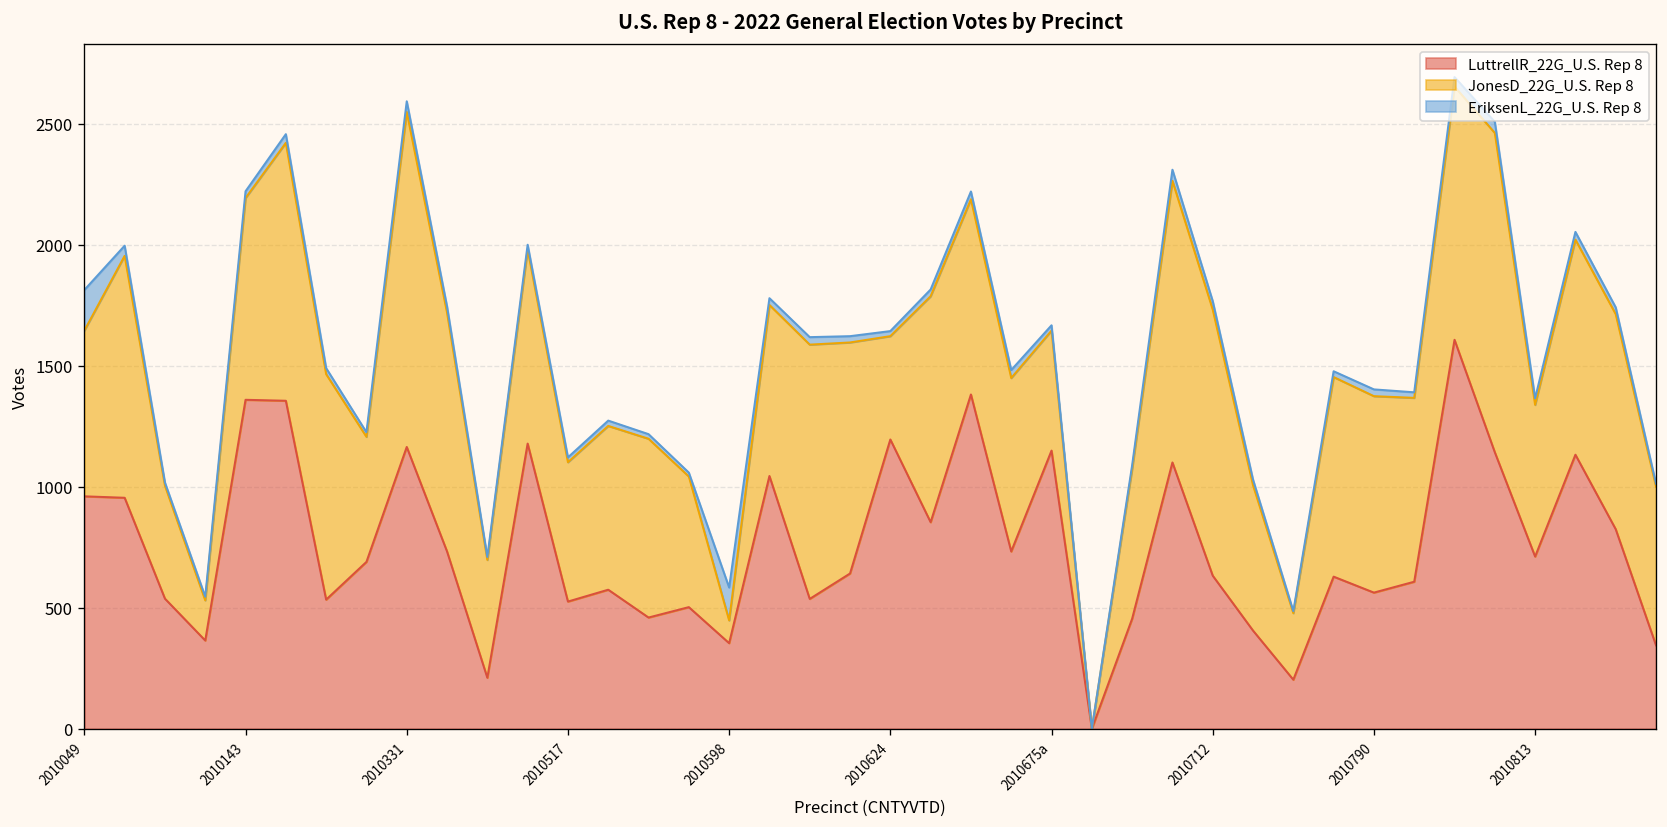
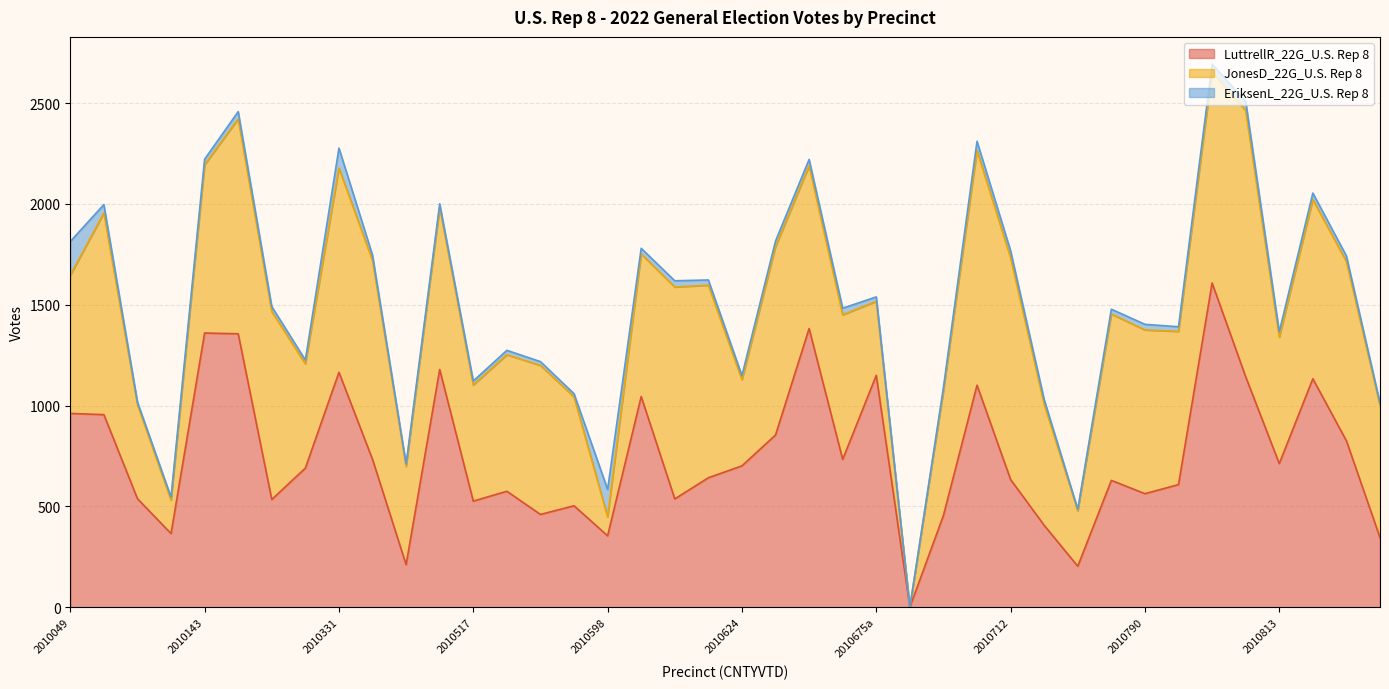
JonesD_22G_U.S. Rep 8, 2010331: 1390 -> 1010
EriksenL_22G_U.S. Rep 8, 2010331: 40 -> 100
LuttrellR_22G_U.S. Rep 8, 2010624: 1200 -> 700
JonesD_22G_U.S. Rep 8, 2010675a: 500 -> 370
